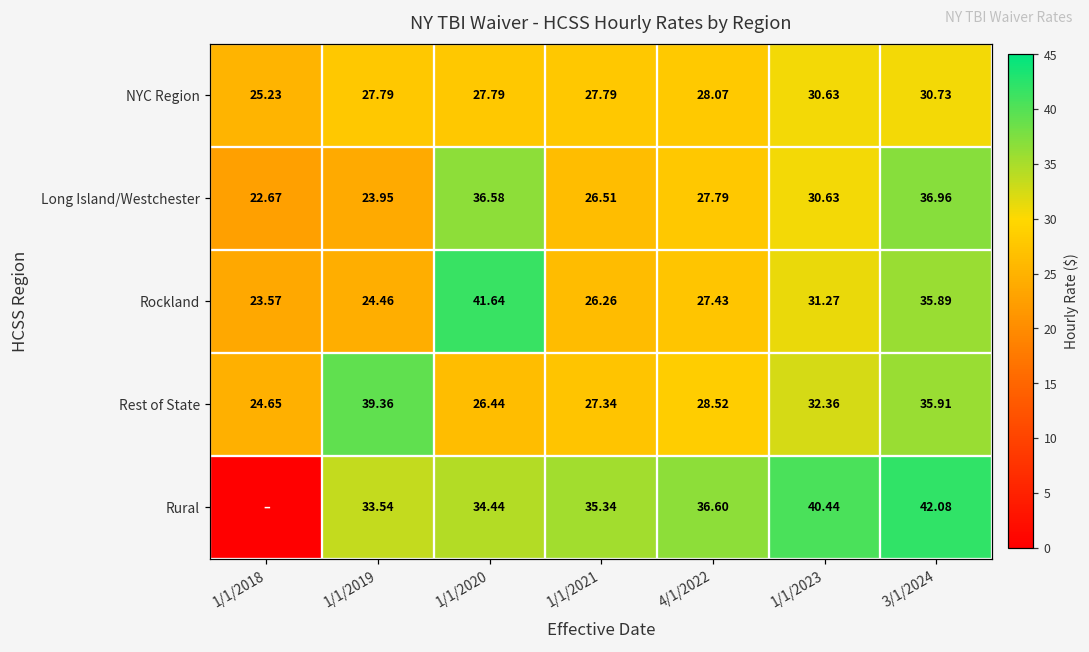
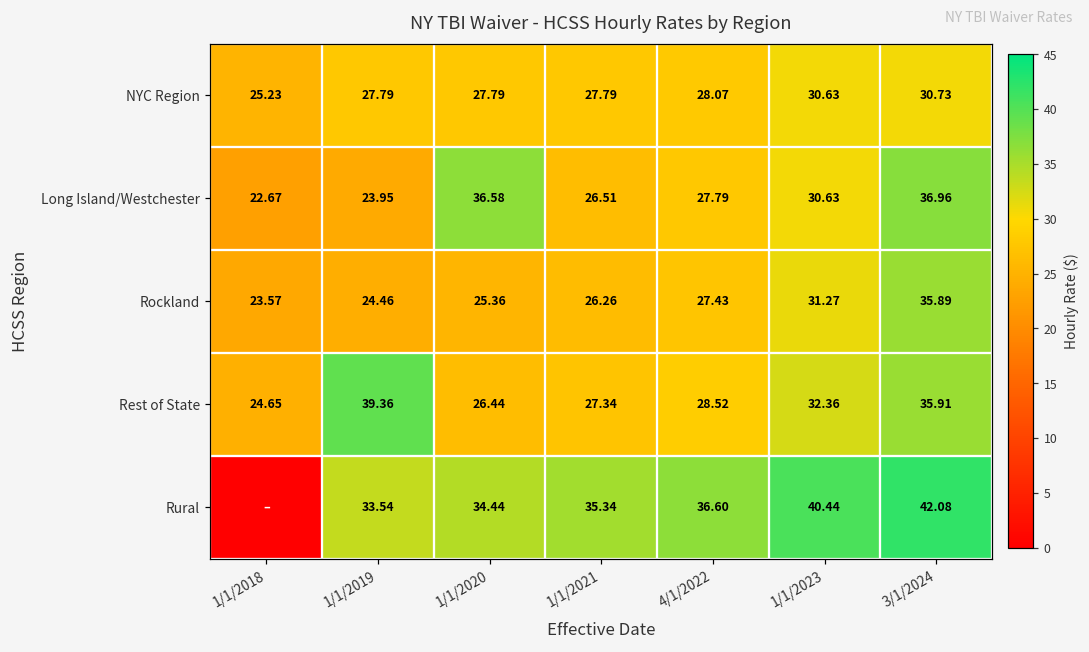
Rockland, 1/1/2020: 41.64 -> 25.36
